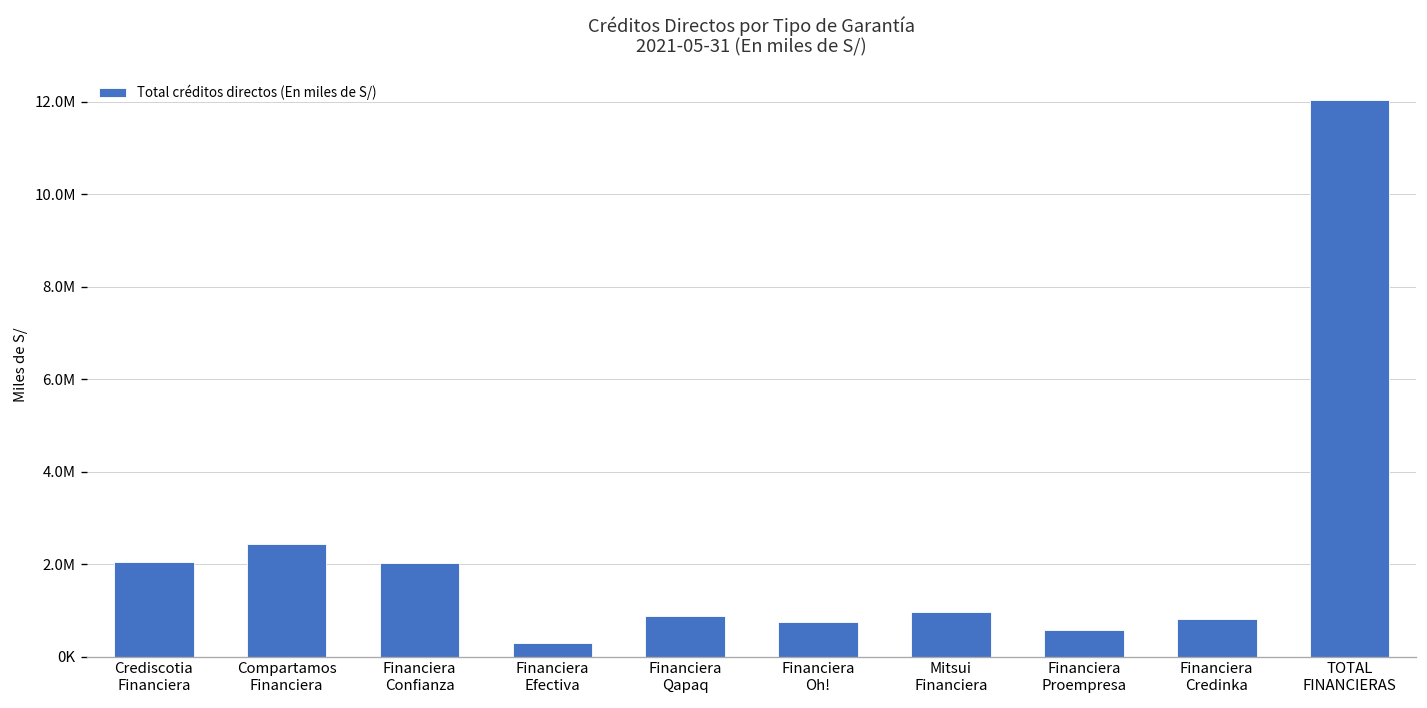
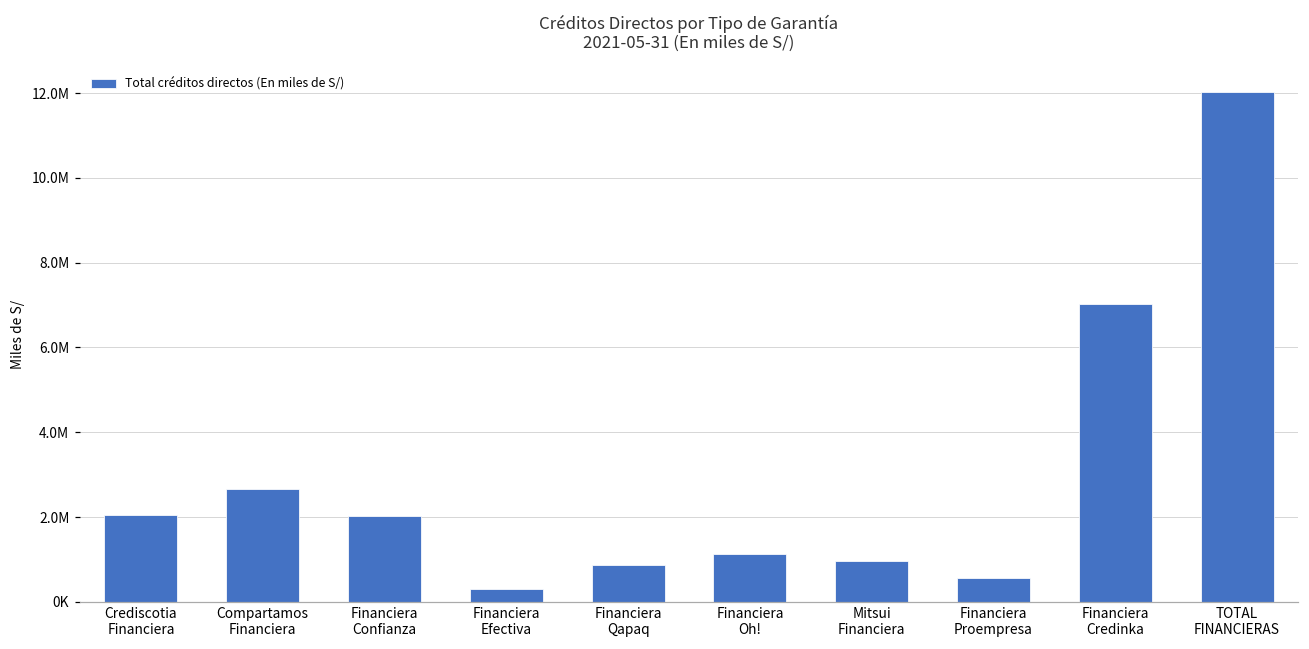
Compartamos Financiera: 2400000 -> 2700000
Financiera Oh!: 800000 -> 1100000
Financiera Credinka: 800000 -> 7000000
